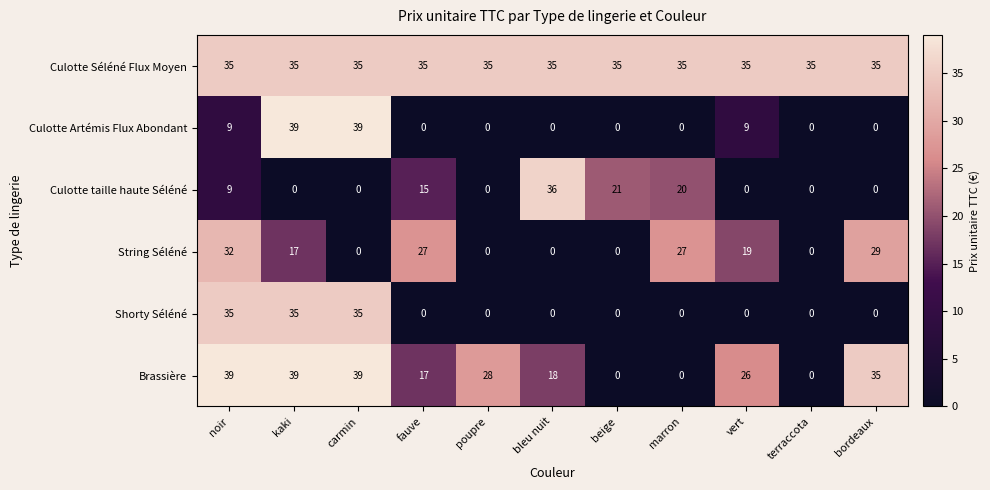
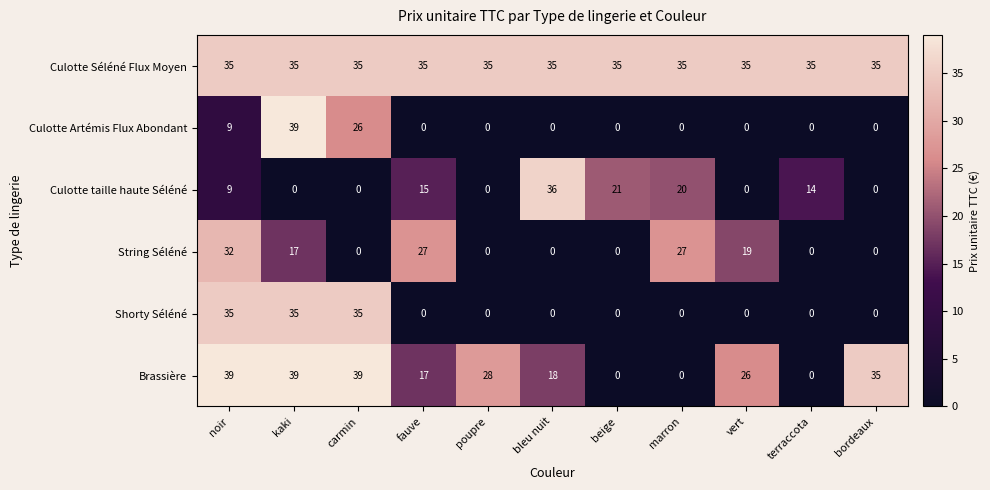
Culotte Artémis Flux Abondant, carmin: 39 -> 26
Culotte Artémis Flux Abondant, vert: 9 -> 0
Culotte taille haute Séléné, terraccota: 0 -> 14
String Séléné, bordeaux: 29 -> 0
